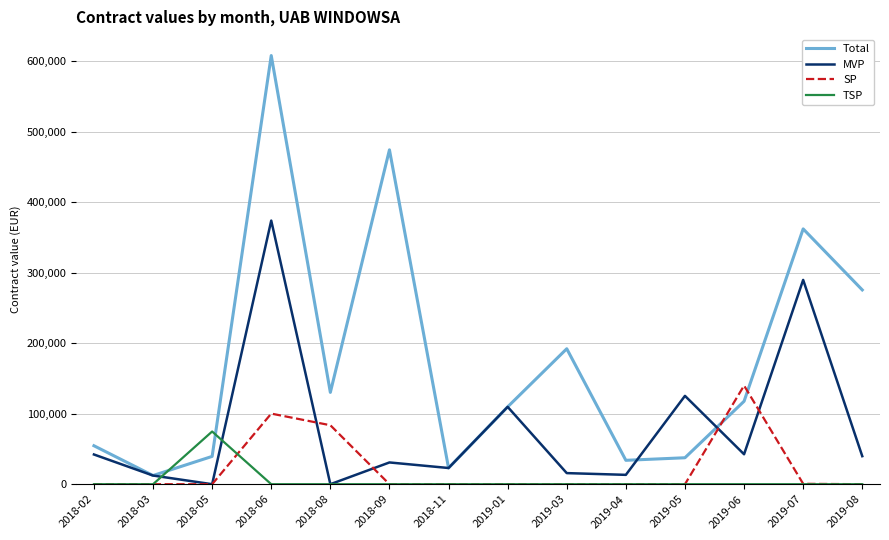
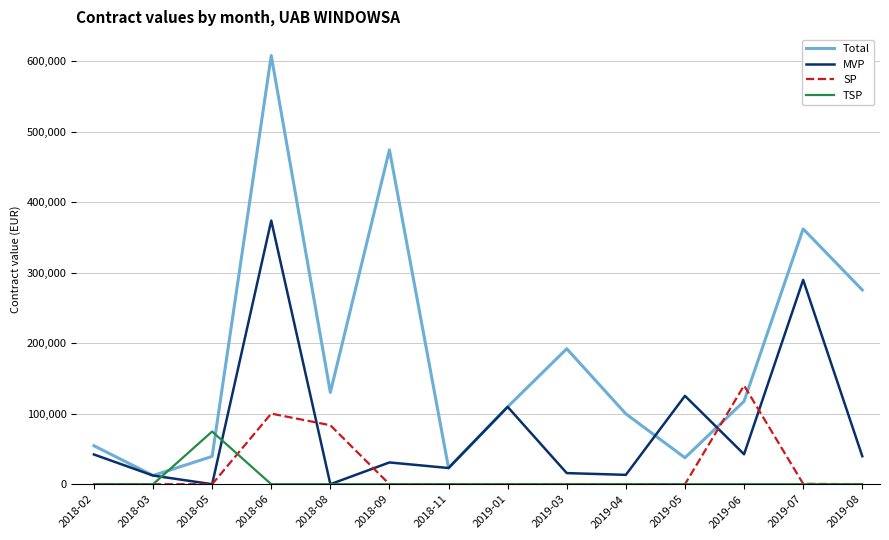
Total, 2019-04: 30,000 -> 100,000
